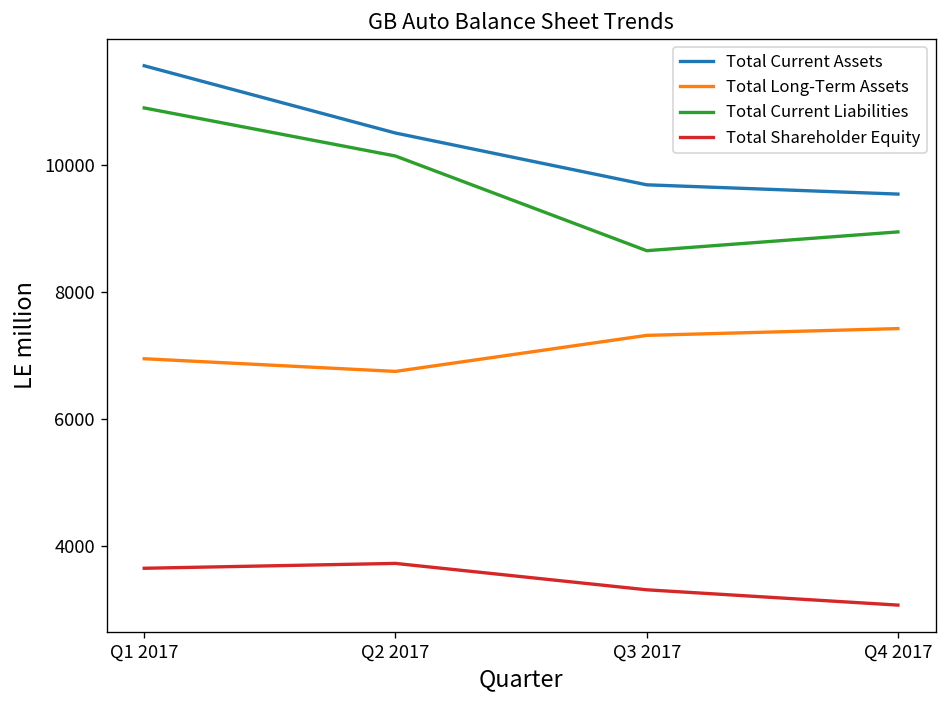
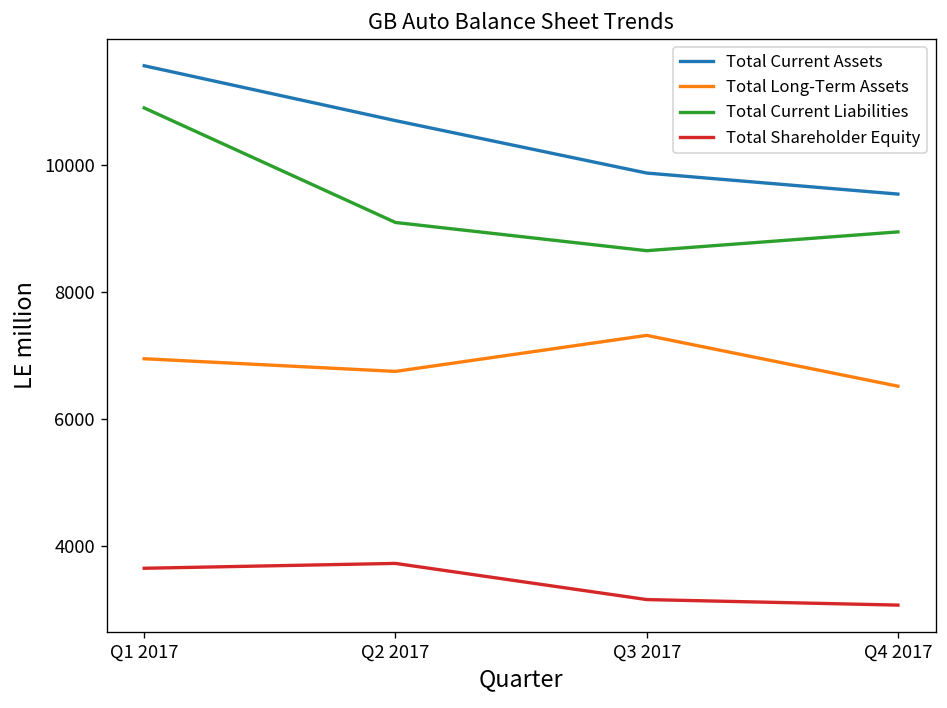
Total Current Assets, Q2 2017: 10500 -> 10700
Total Current Liabilities, Q2 2017: 10100 -> 9100
Total Current Assets, Q3 2017: 9700 -> 9900
Total Shareholder Equity, Q3 2017: 3300 -> 3200
Total Long-Term Assets, Q4 2017: 7400 -> 6500
